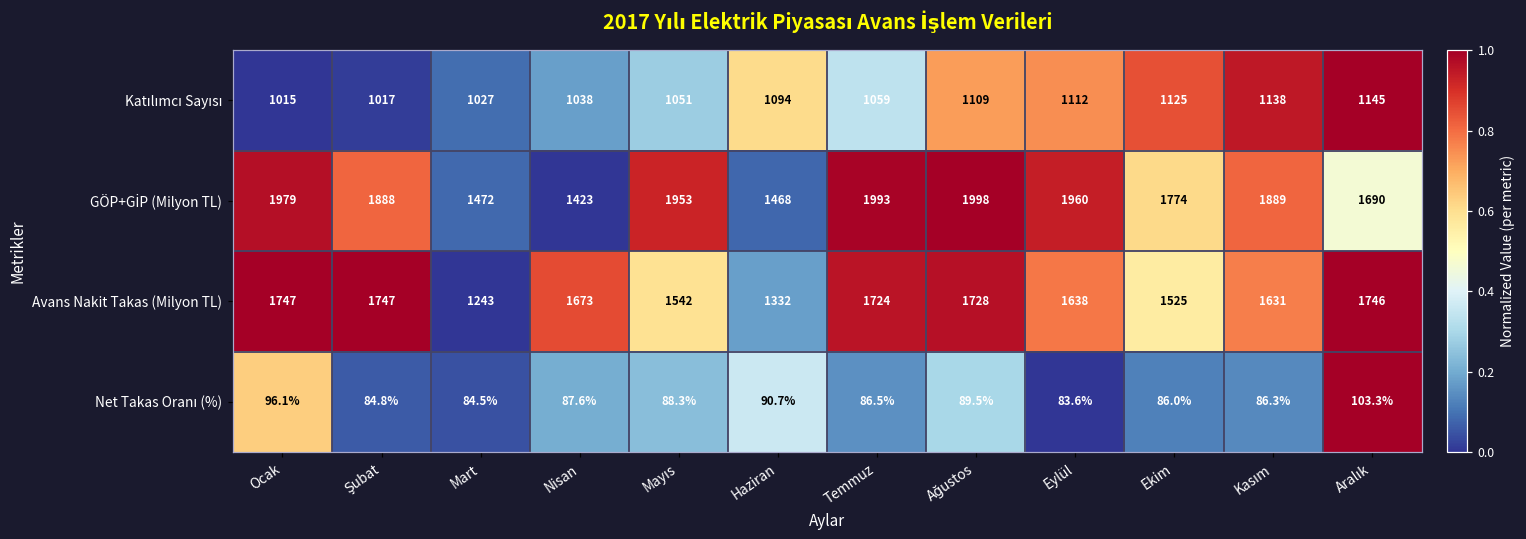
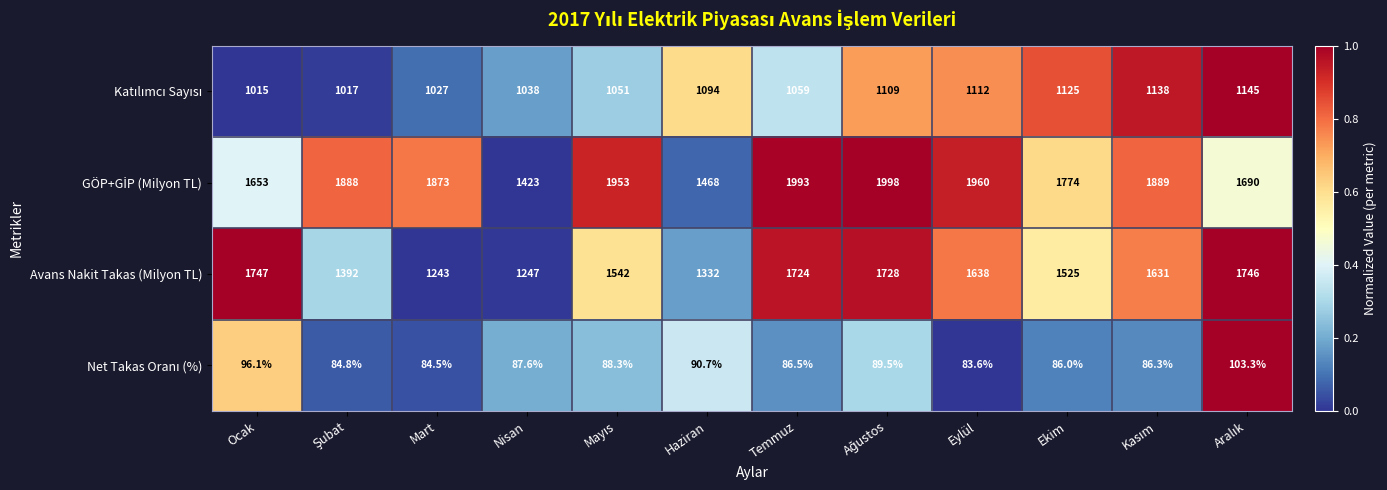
GÖP+GİP (Milyon TL), Ocak: 1979 -> 1653
GÖP+GİP (Milyon TL), Mart: 1472 -> 1873
Avans Nakit Takas (Milyon TL), Şubat: 1747 -> 1392
Avans Nakit Takas (Milyon TL), Nisan: 1673 -> 1247
